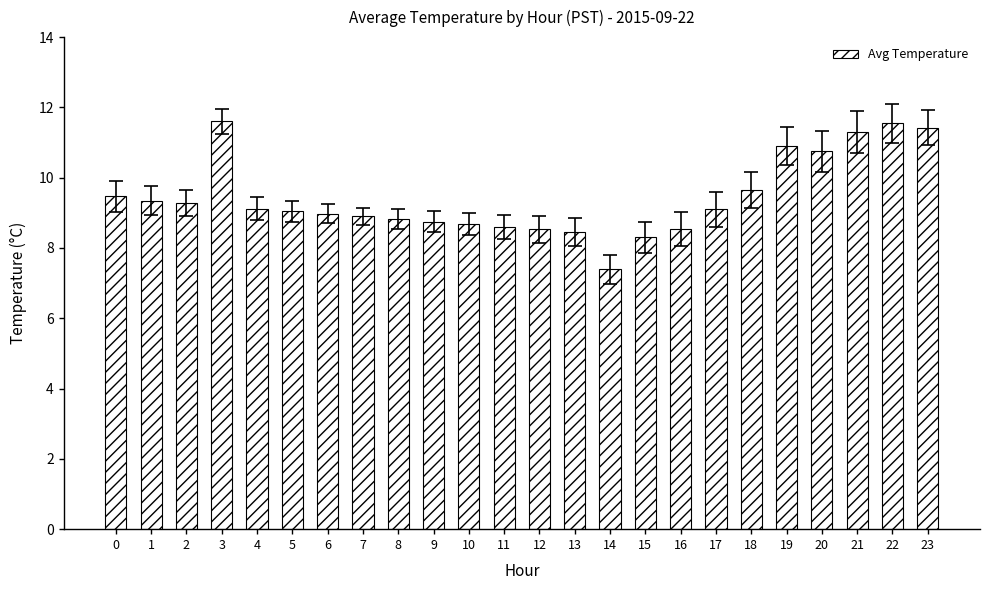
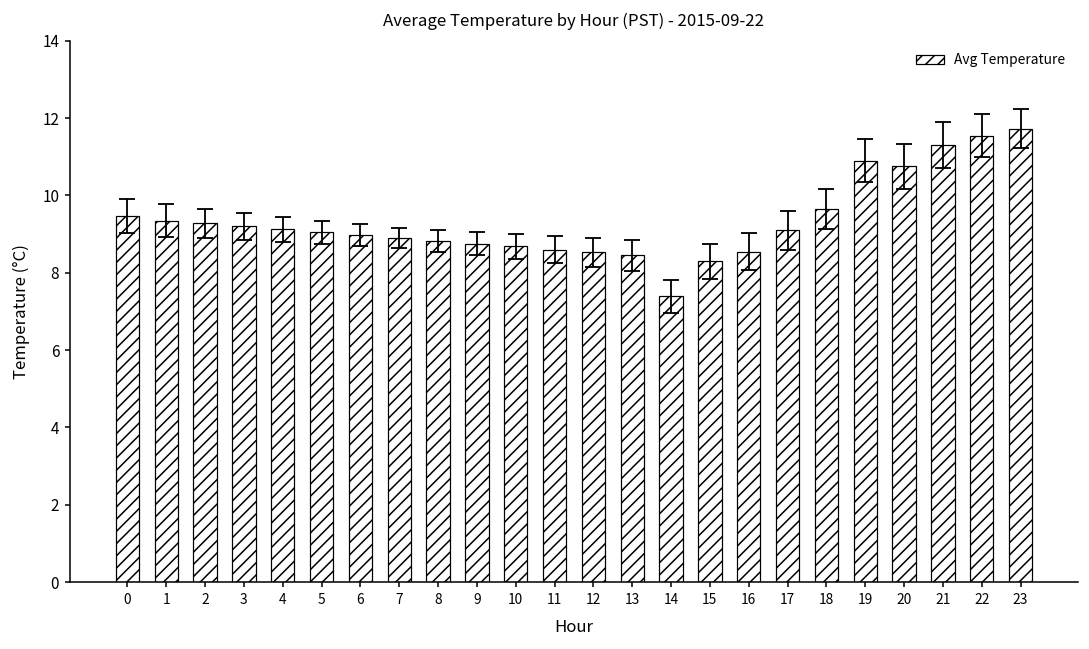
Avg Temperature, 3: 11.6 -> 9.2
Avg Temperature, 23: 11.4 -> 11.7
